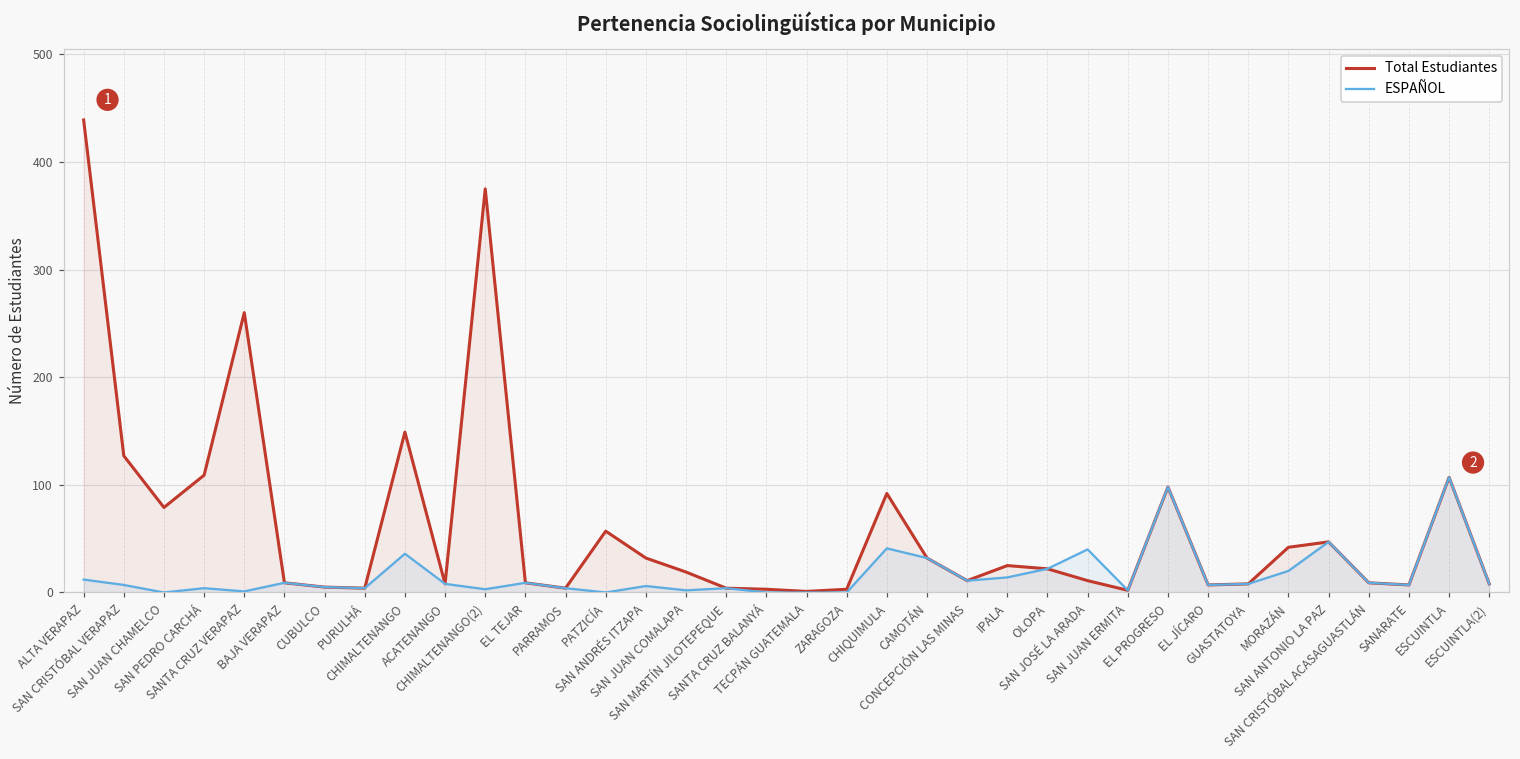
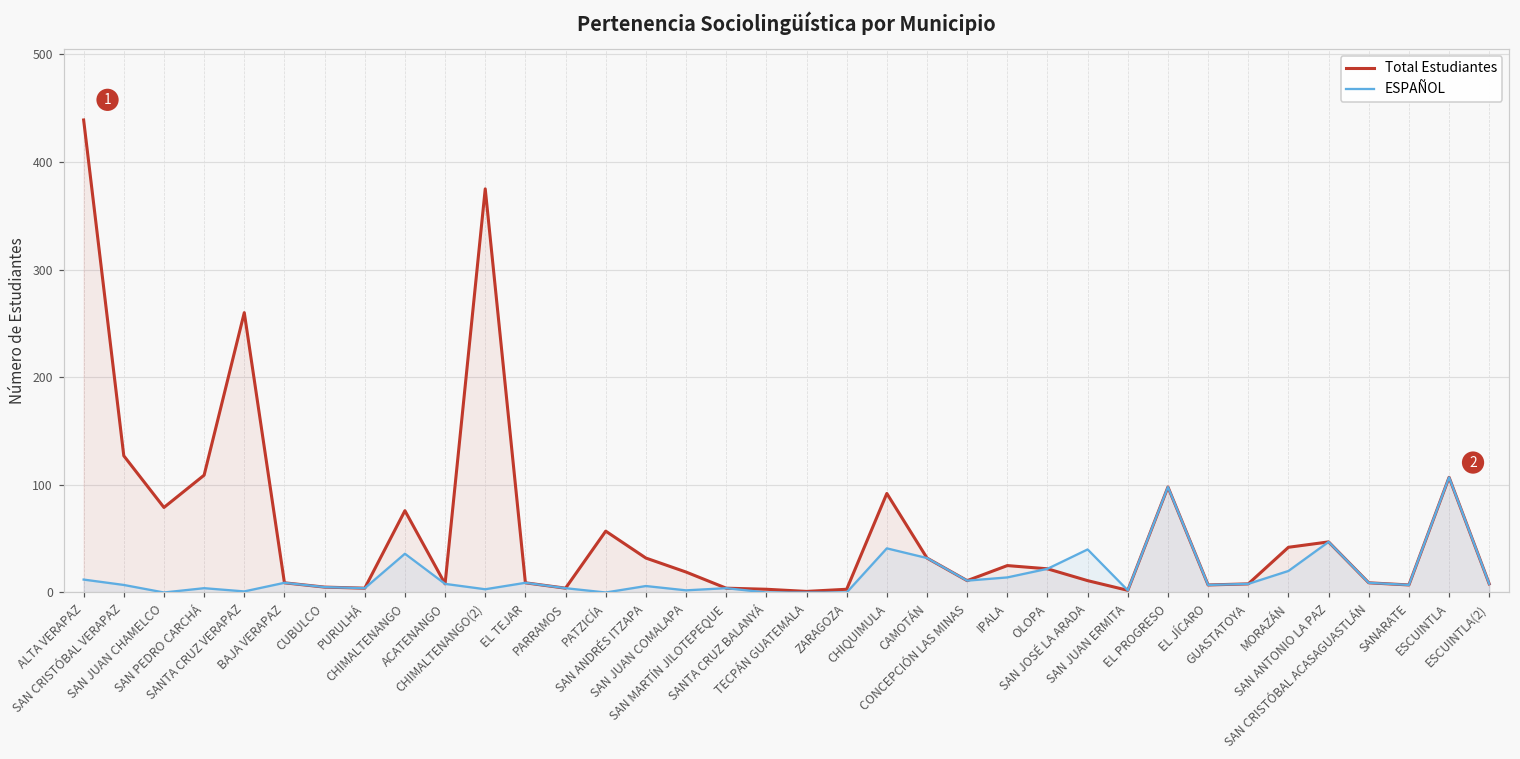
Total Estudiantes, CHIMALTENANGO: 150 -> 80
